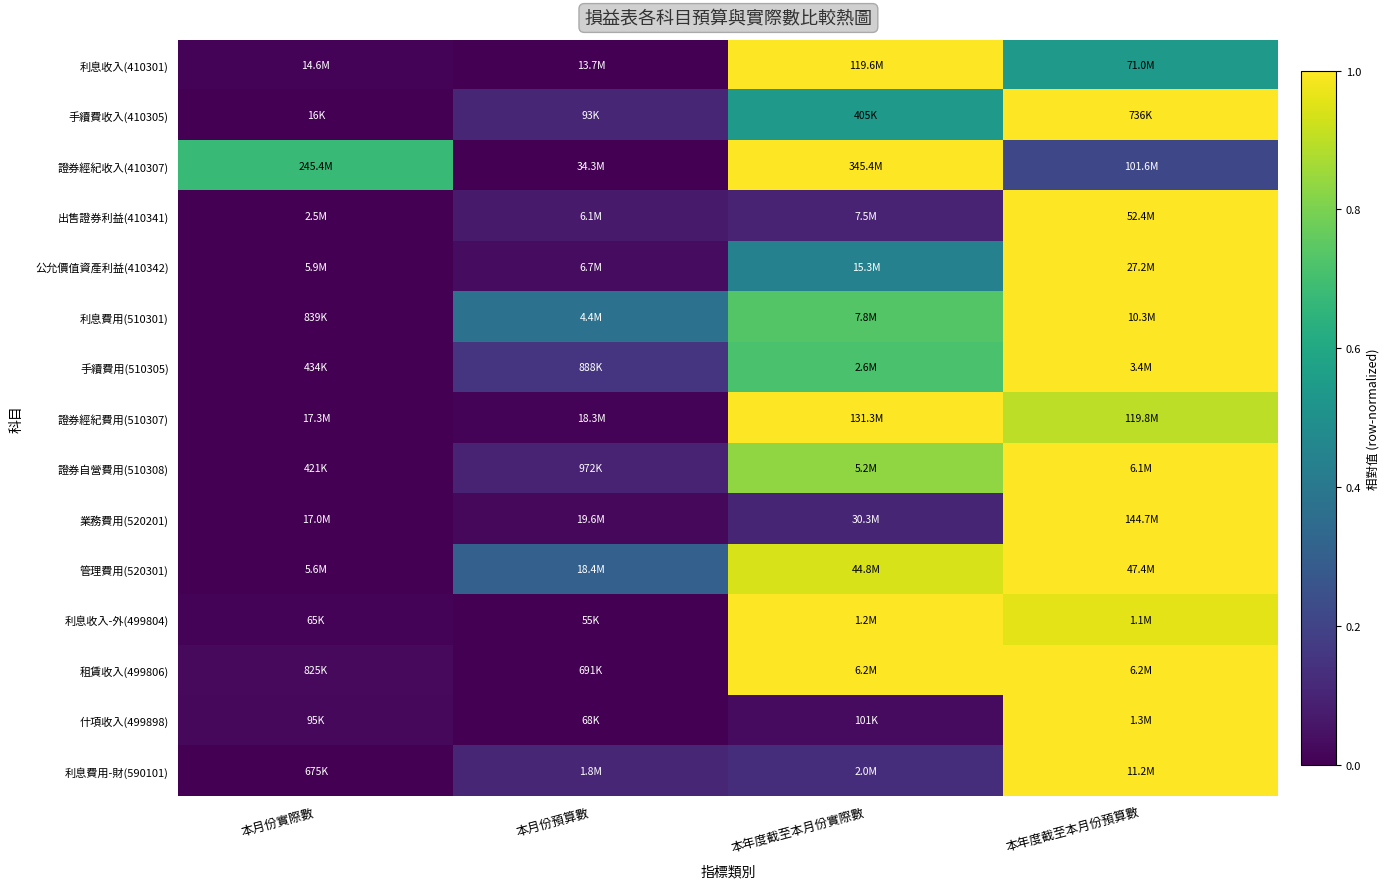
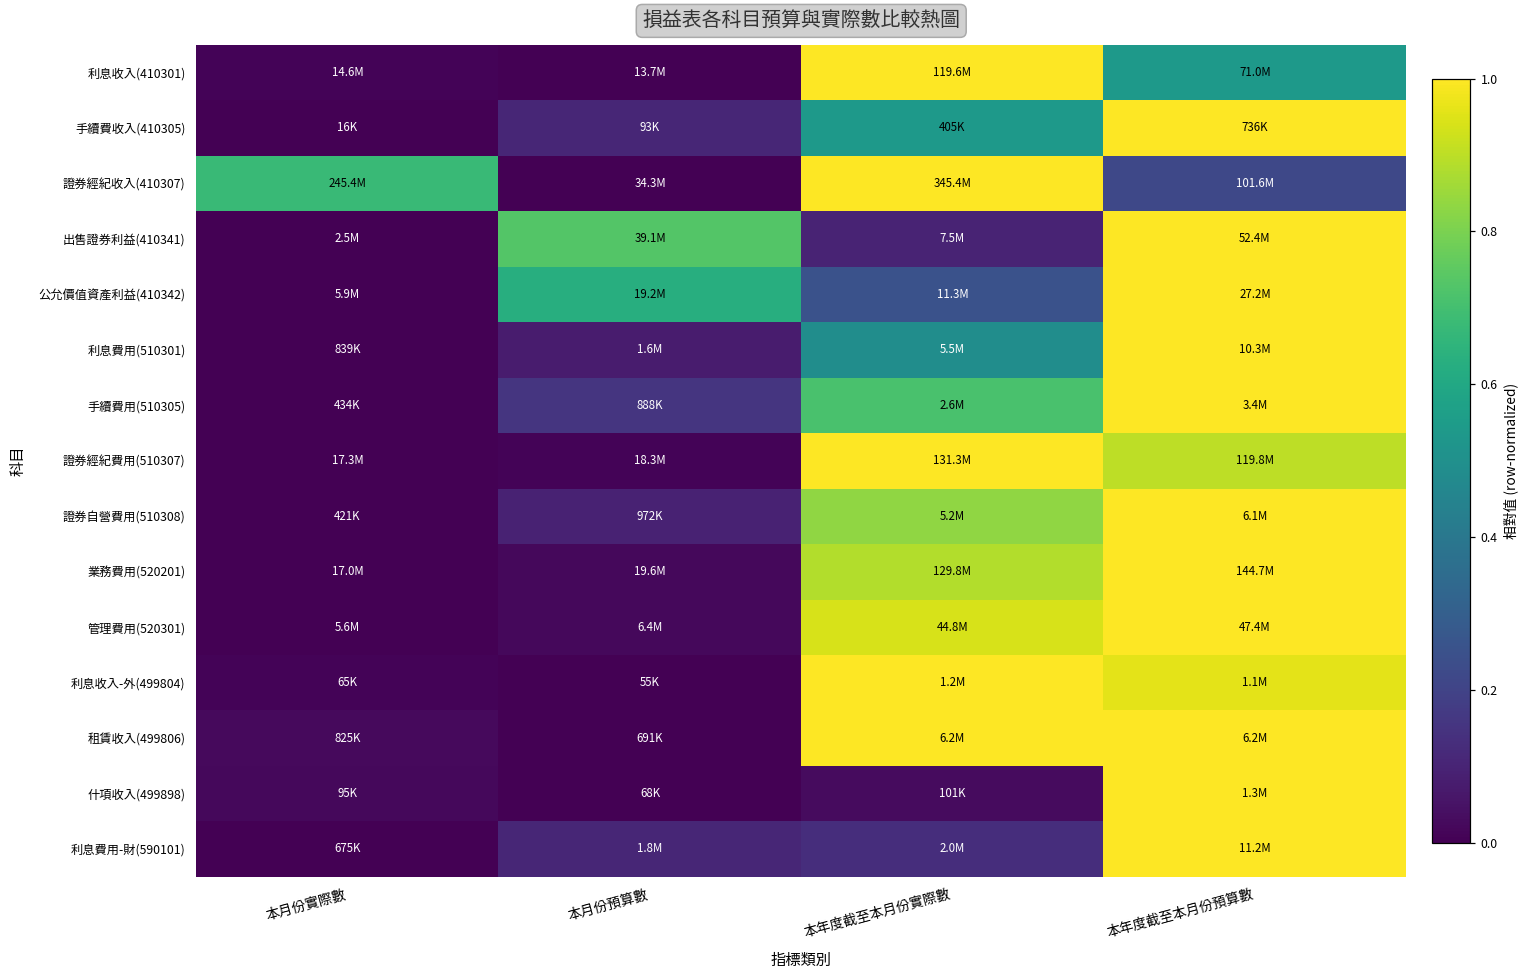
出售證券利益(410341), 本月份預算數: 6.1M -> 39.1M
公允價值資產利益(410342), 本月份預算數: 6.7M -> 19.2M
公允價值資產利益(410342), 本年度截至本月份實際數: 15.3M -> 11.3M
利息費用(510301), 本月份預算數: 4.4M -> 1.6M
利息費用(510301), 本年度截至本月份實際數: 7.8M -> 5.5M
業務費用(520201), 本年度截至本月份實際數: 30.3M -> 129.8M
管理費用(520301), 本月份預算數: 18.4M -> 6.4M
